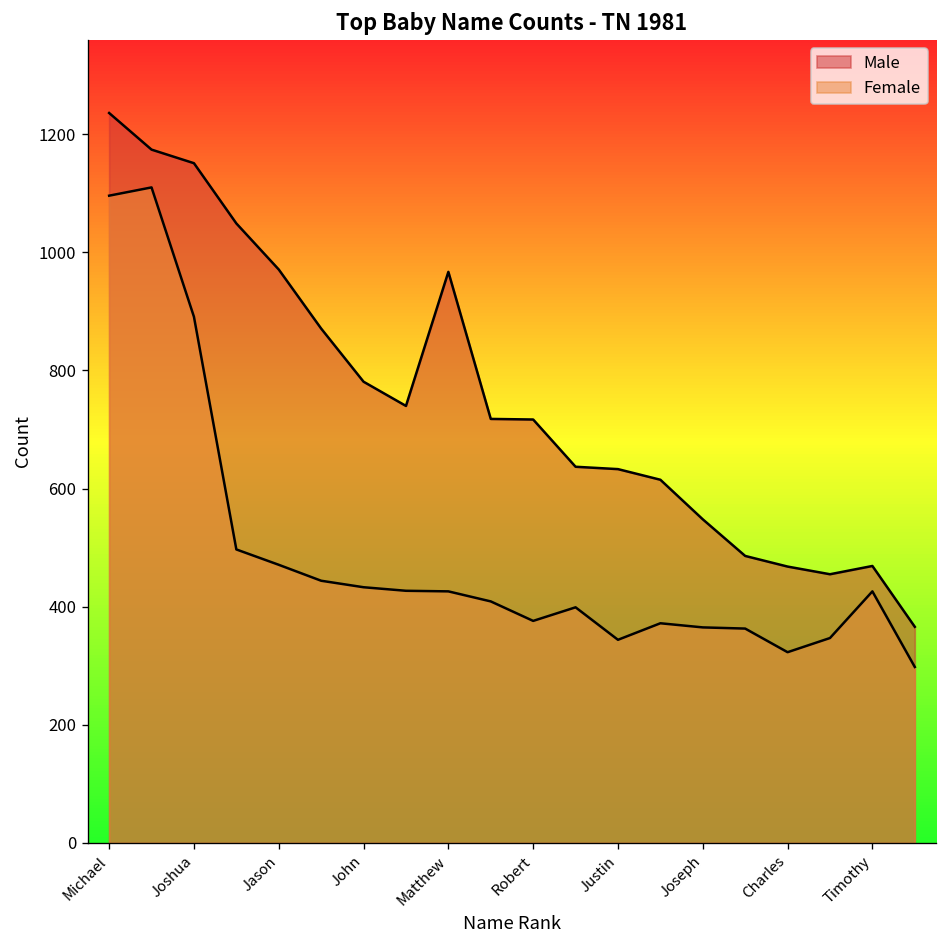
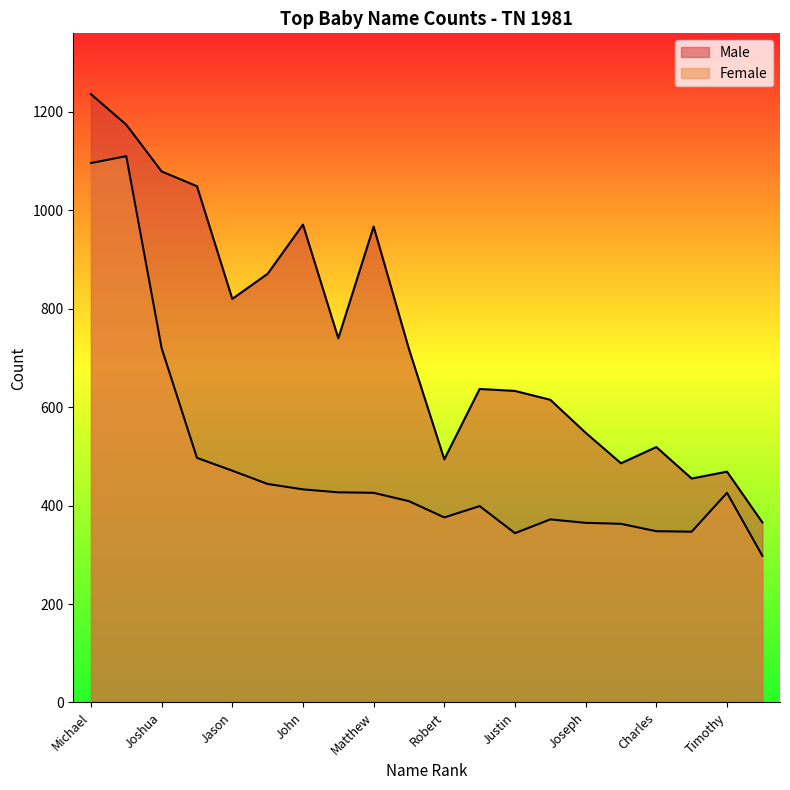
Male, Joshua: 1150 -> 1080
Female, Joshua: 890 -> 720
Male, Jason: 970 -> 820
Male, John: 780 -> 970
Male, Robert: 720 -> 490
Male, Charles: 470 -> 520
Female, Charles: 320 -> 350
